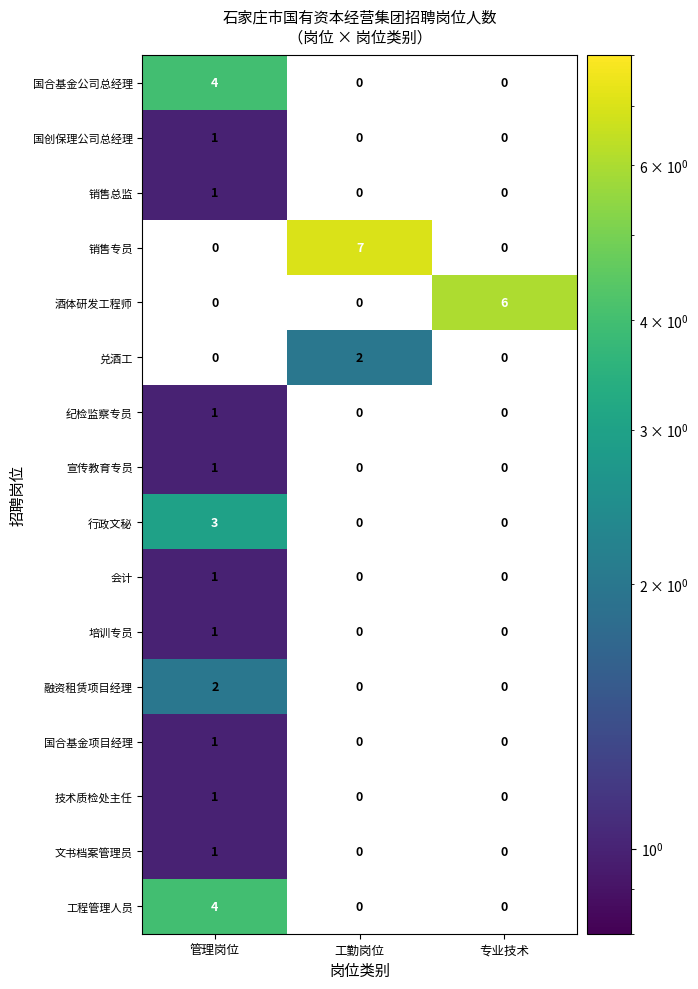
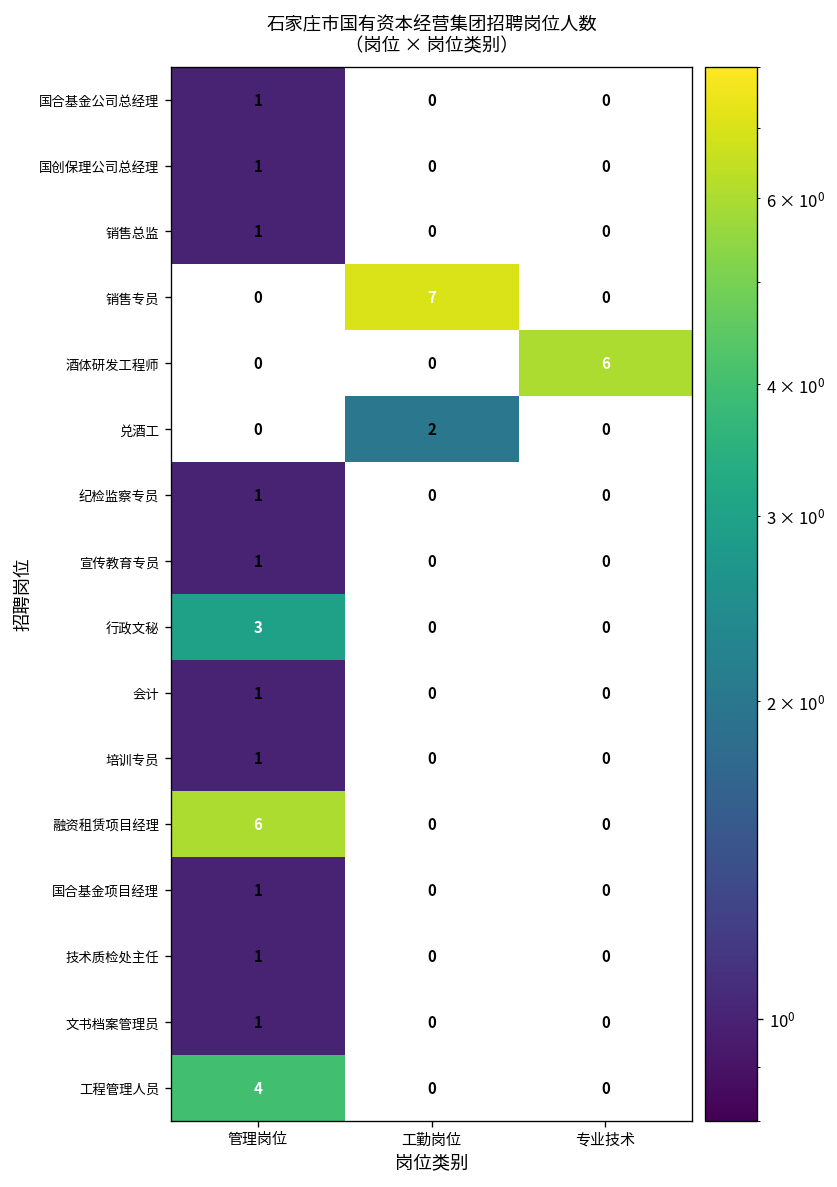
国合基金公司总经理, 管理岗位: 4 -> 1
融资租赁项目经理, 管理岗位: 2 -> 6
